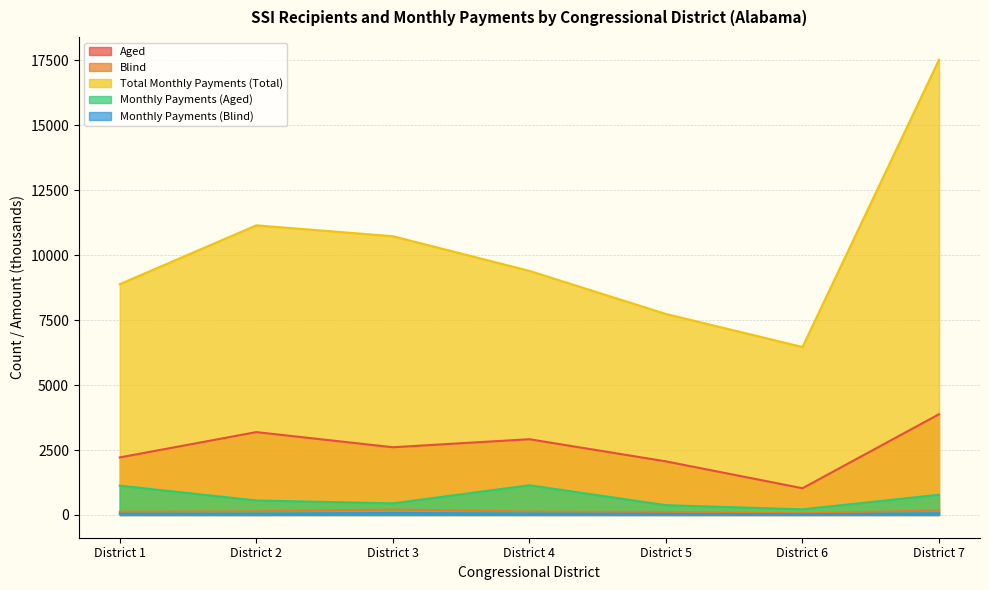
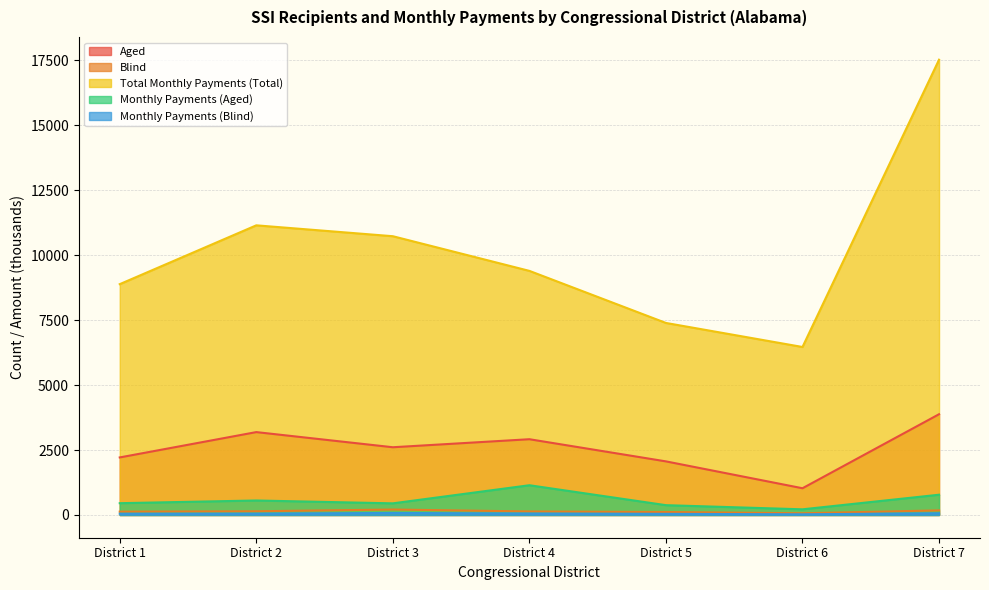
Monthly Payments (Aged), District 1: 1100 -> 500
Total Monthly Payments (Total), District 5: 7700 -> 7400
